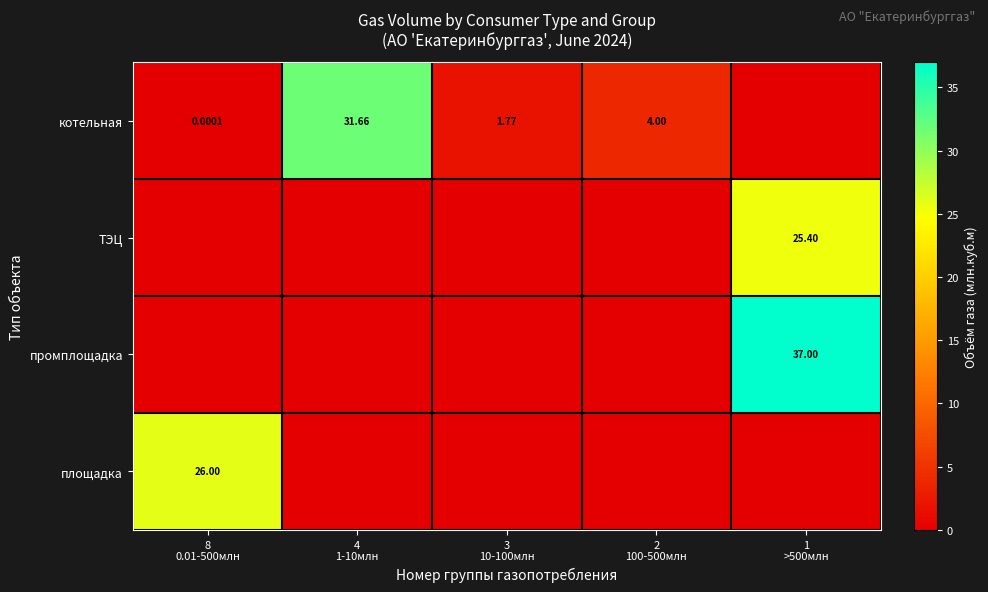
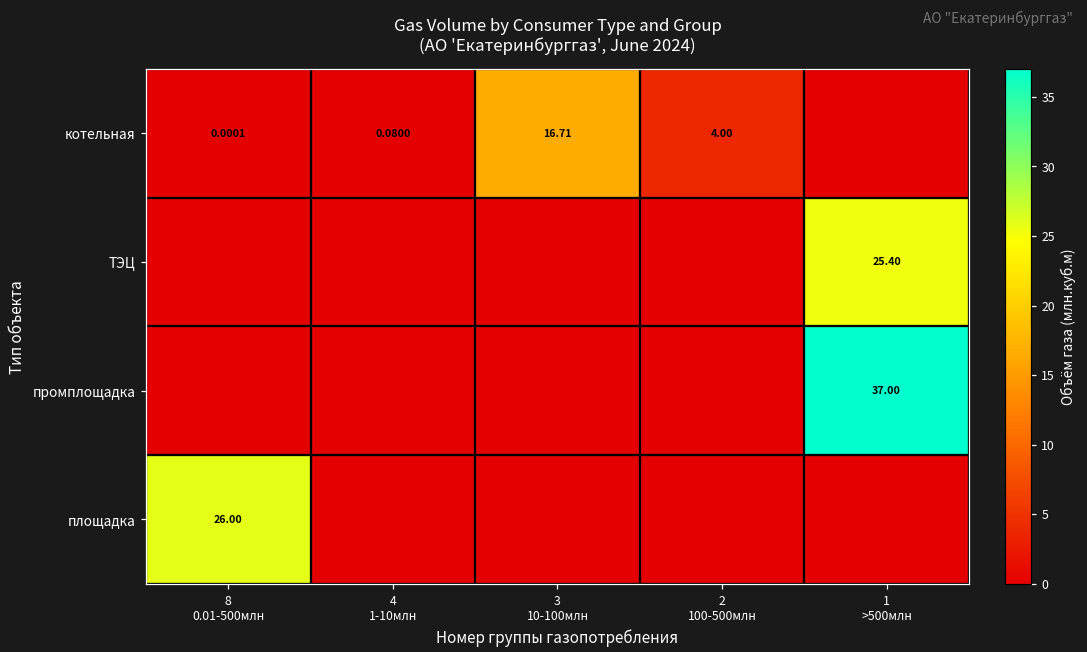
котельная, 4 1-10млн: 31.66 -> 0.0800
котельная, 3 10-100млн: 1.77 -> 16.71
